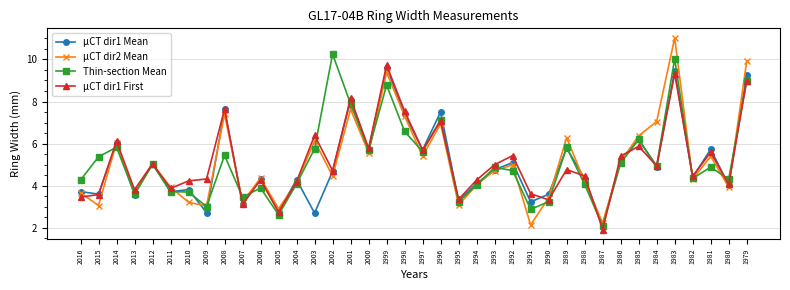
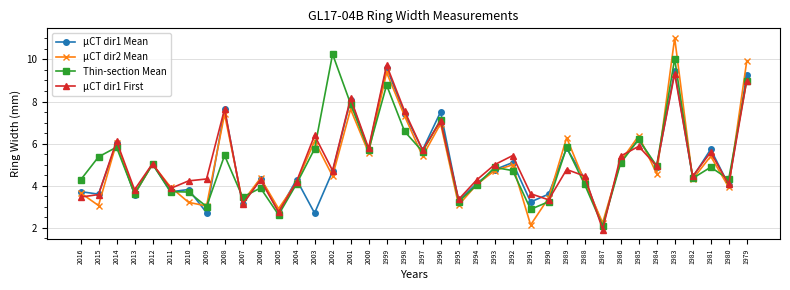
µCT dir2 Mean, 1984: 7.1 -> 4.6
